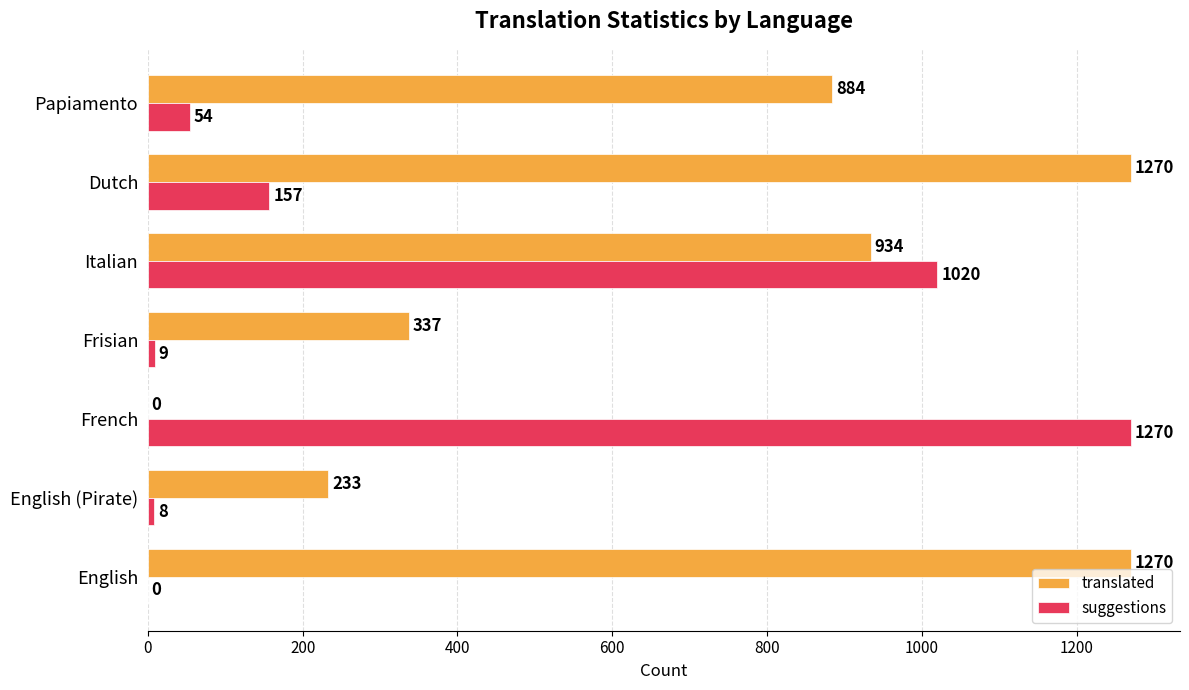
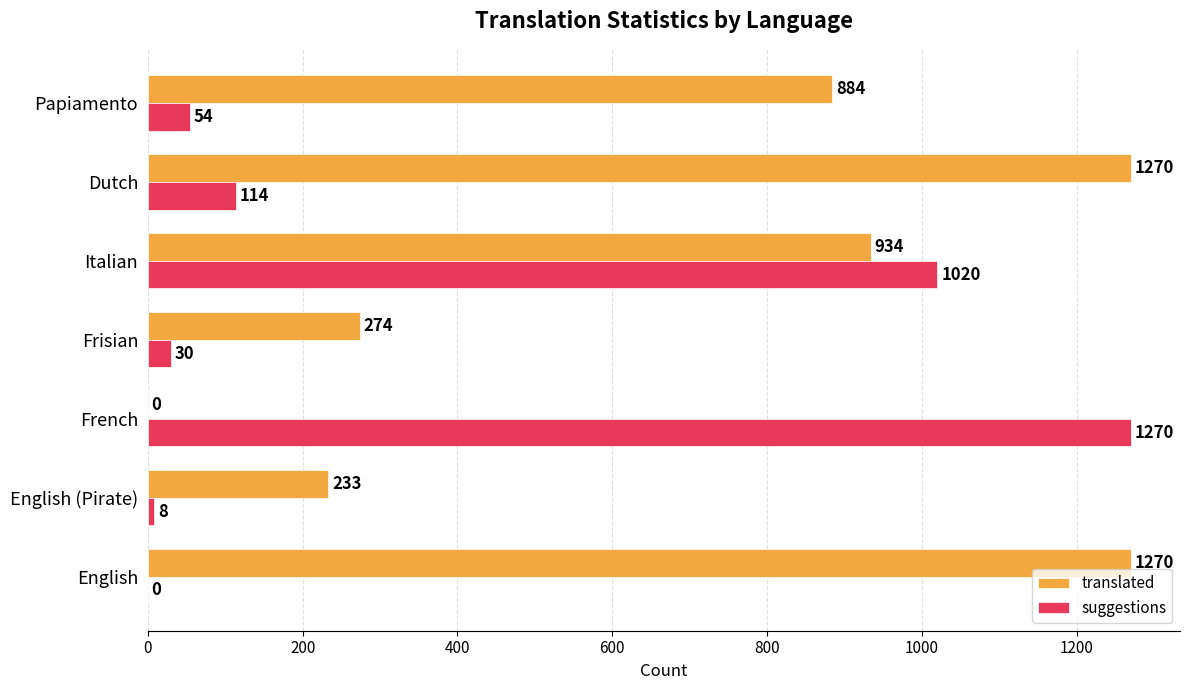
suggestions, Dutch: 157 -> 114
translated, Frisian: 337 -> 274
suggestions, Frisian: 9 -> 30
